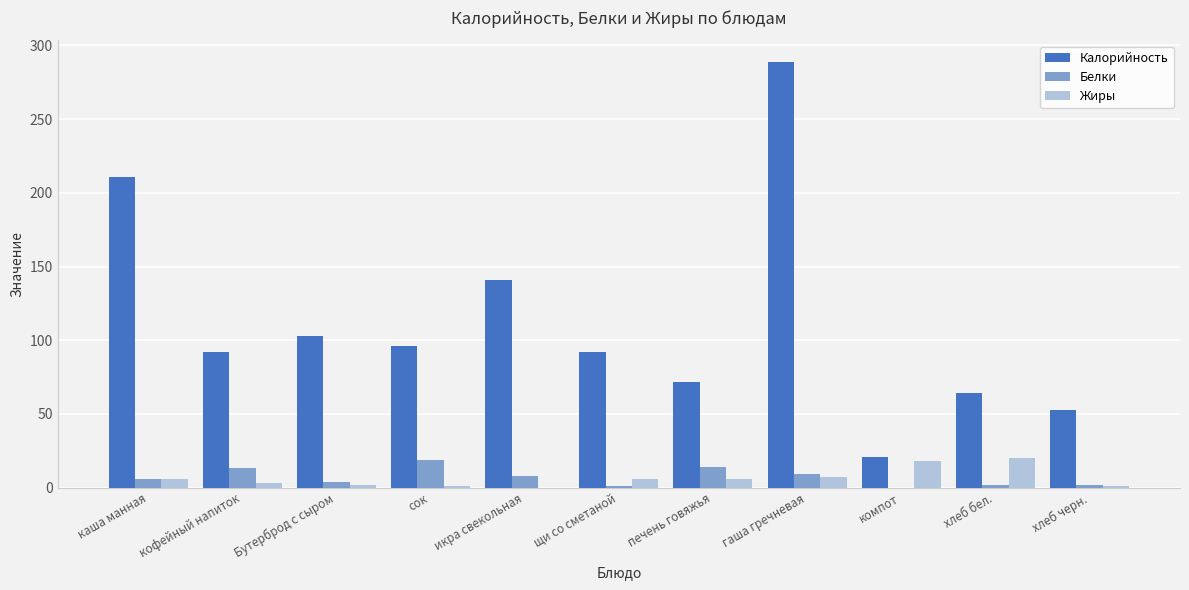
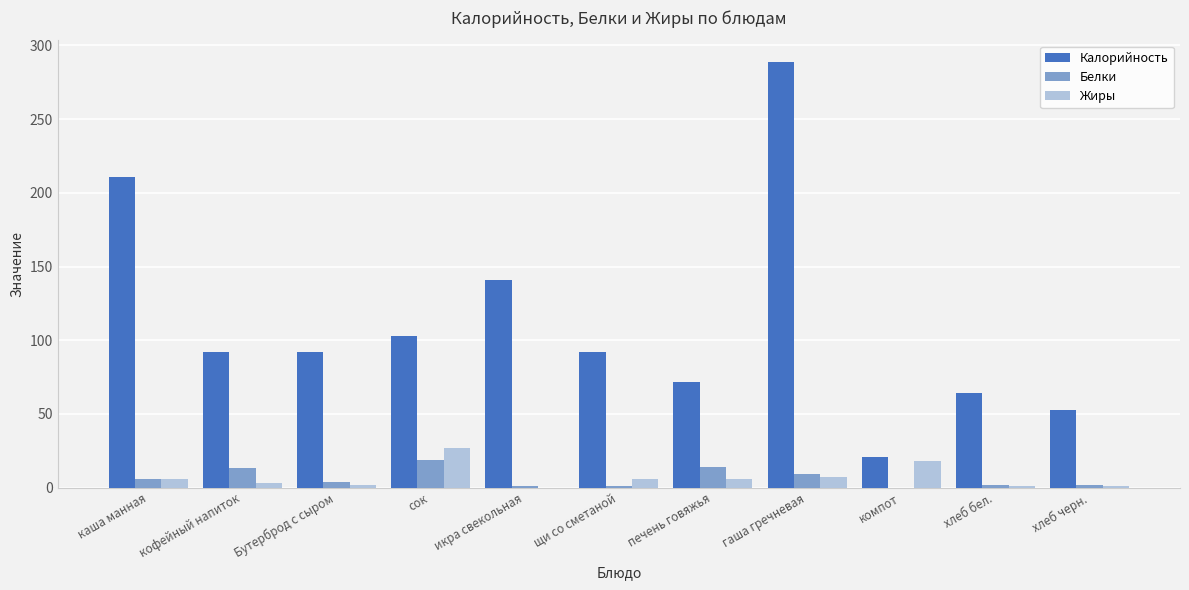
Калорийность, Бутерброд с сыром: 103 -> 92
Калорийность, сок: 96 -> 103
Жиры, сок: 1 -> 27
Белки, икра свекольная: 8 -> 1
Жиры, хлеб бел.: 20 -> 1
